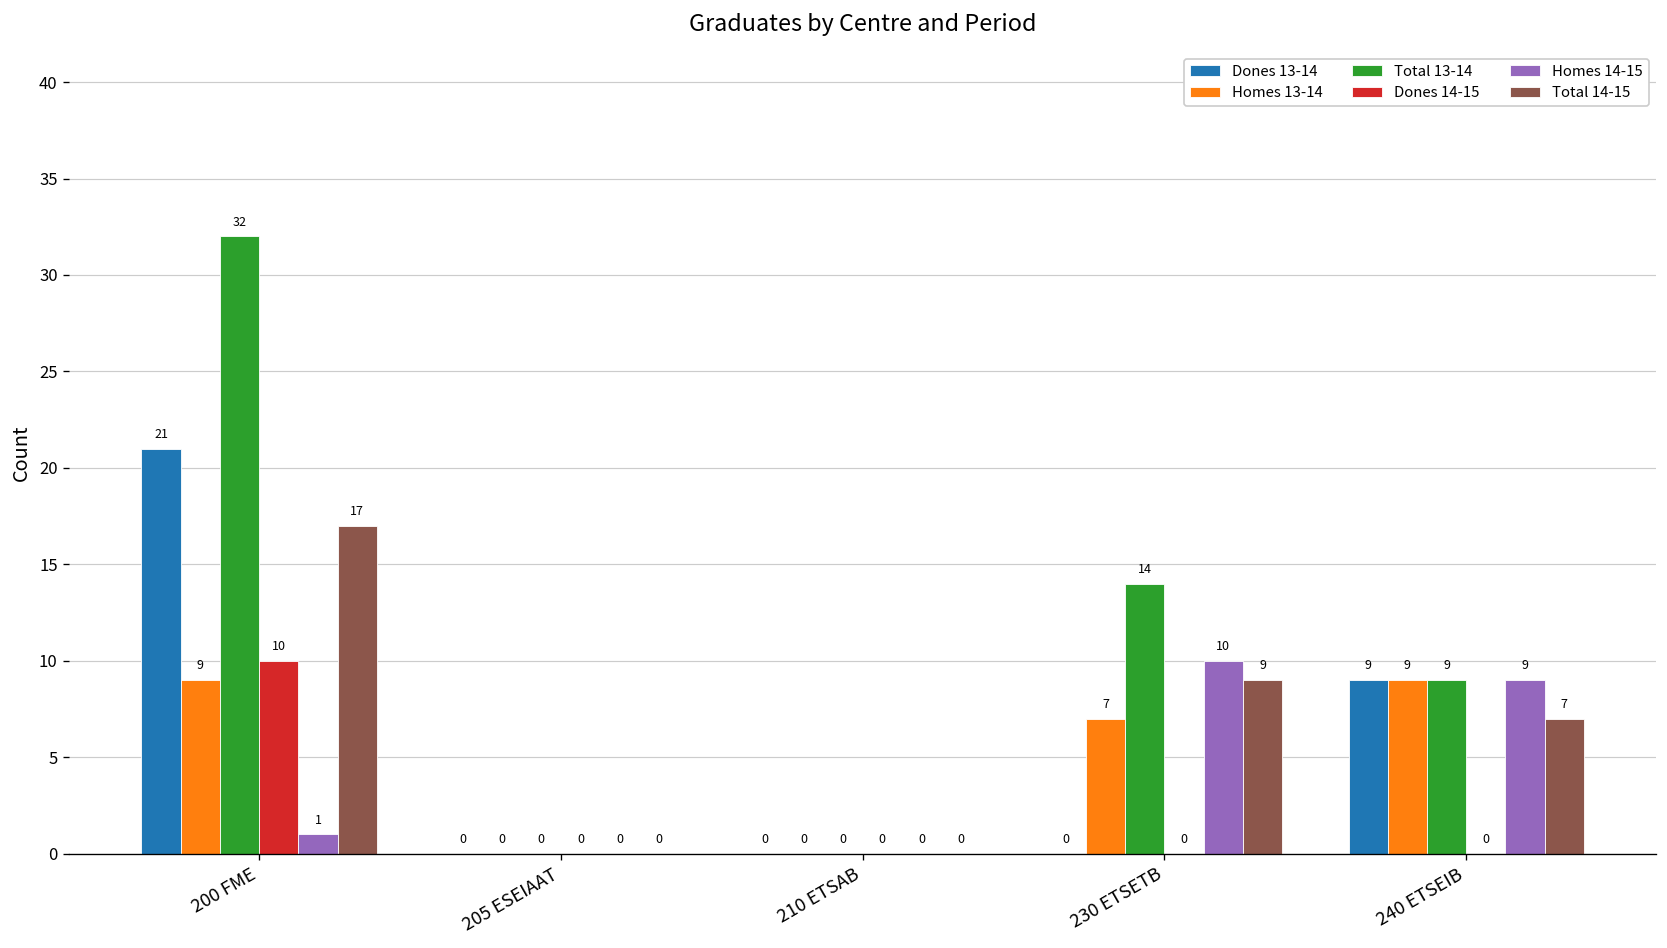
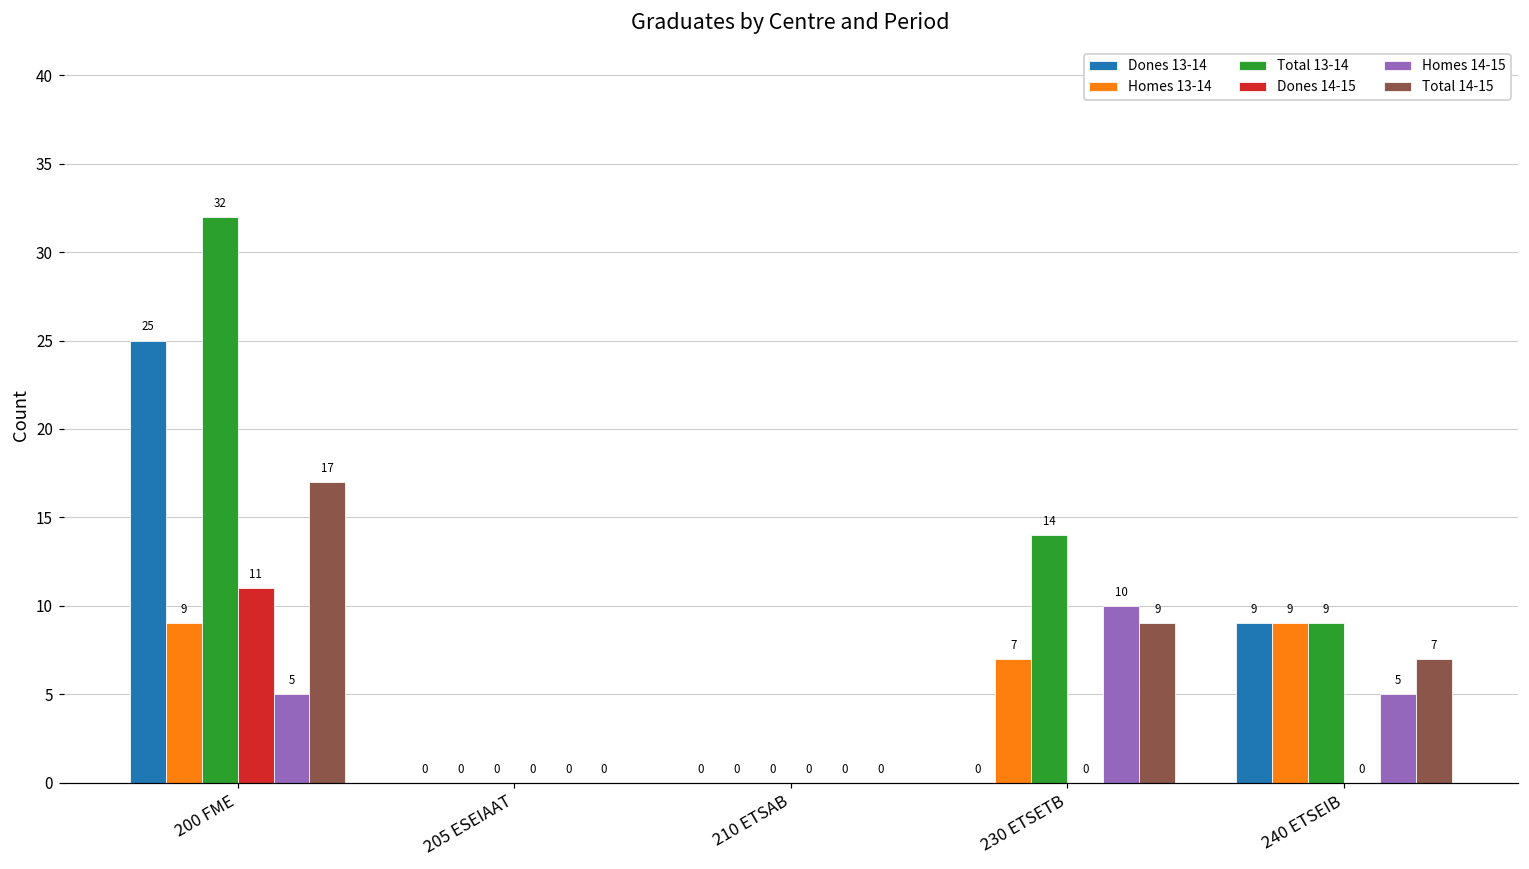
Dones 13-14, 200 FME: 21 -> 25
Dones 14-15, 200 FME: 10 -> 11
Homes 14-15, 200 FME: 1 -> 5
Homes 14-15, 240 ETSEIB: 9 -> 5
